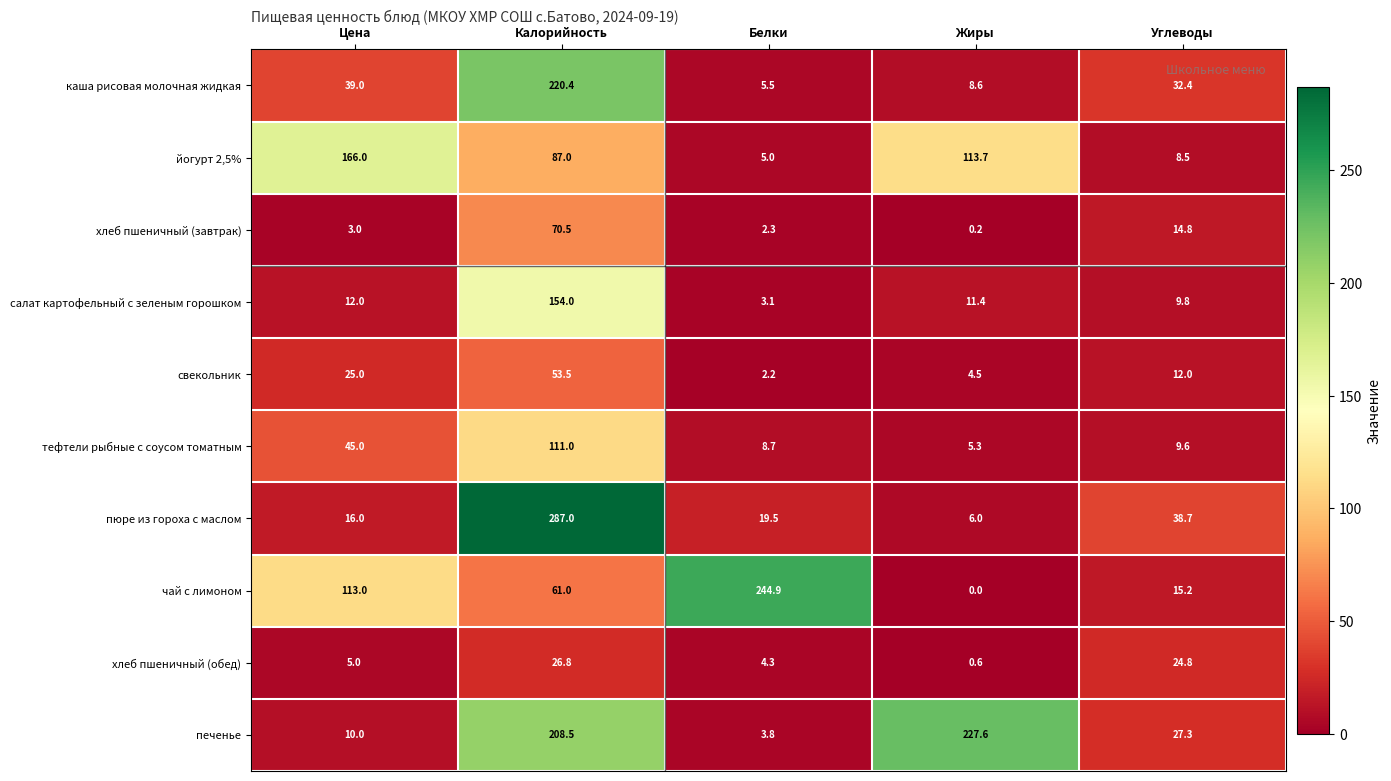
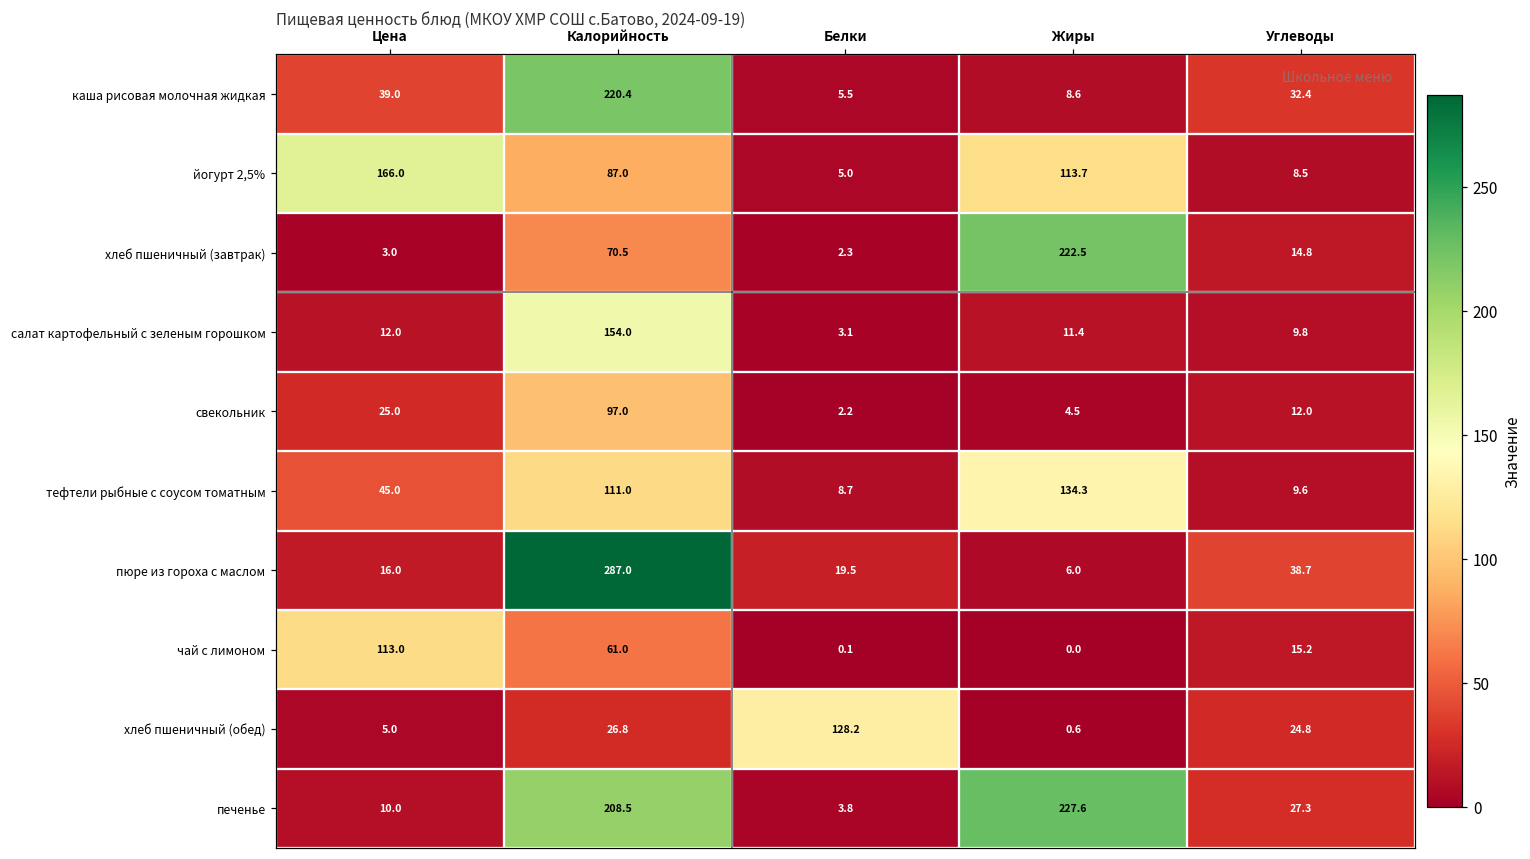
хлеб пшеничный (завтрак), Жиры: 0.2 -> 222.5
свекольник, Калорийность: 53.5 -> 97.0
тефтели рыбные с соусом томатным, Жиры: 5.3 -> 134.3
чай с лимоном, Белки: 244.9 -> 0.1
хлеб пшеничный (обед), Белки: 4.3 -> 128.2
